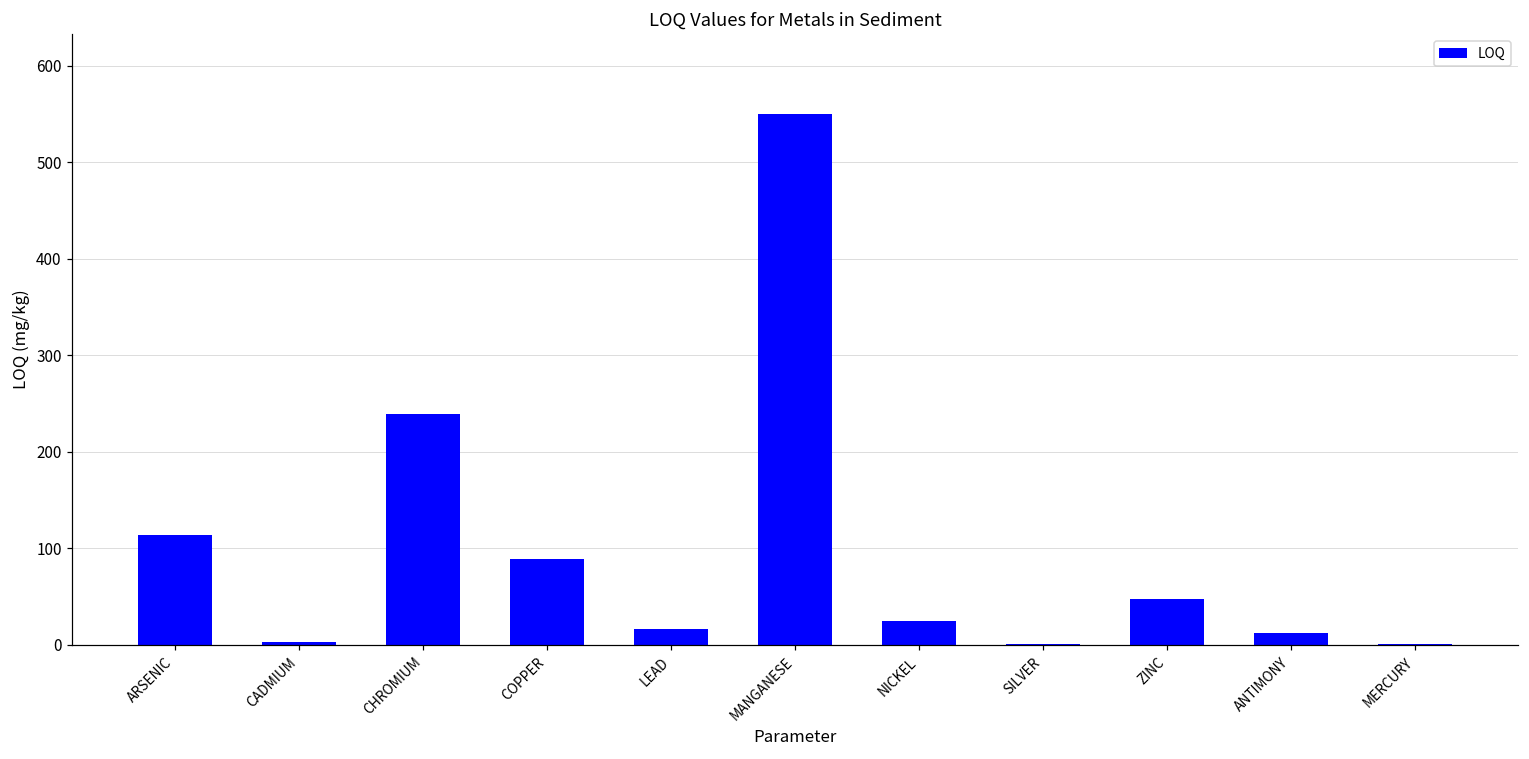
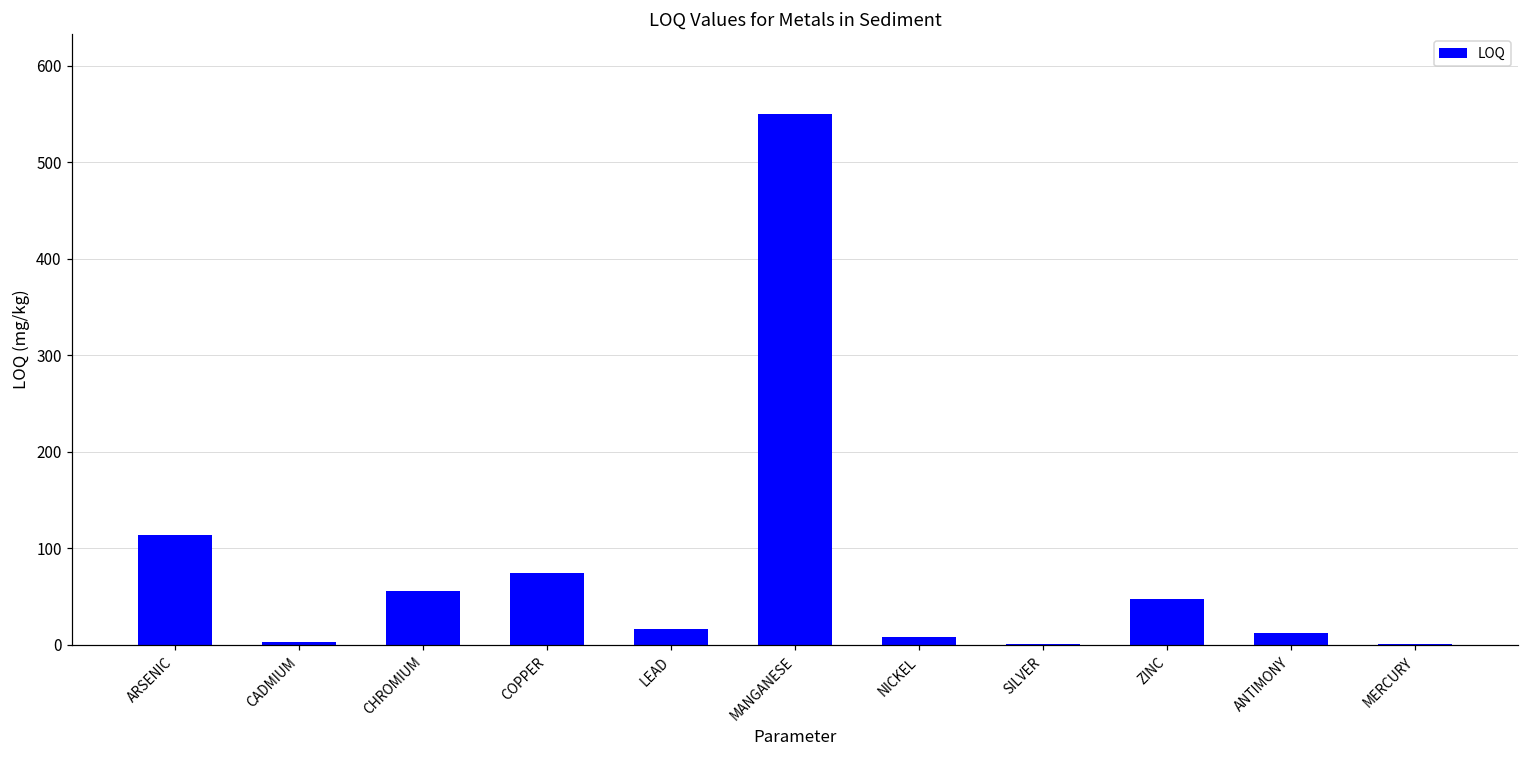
CHROMIUM: 240 -> 60
COPPER: 90 -> 70
NICKEL: 20 -> 10
